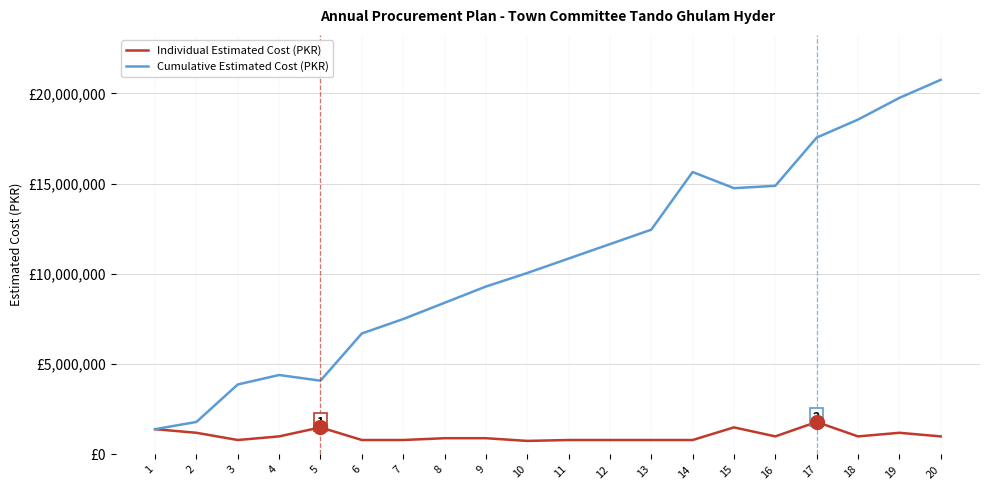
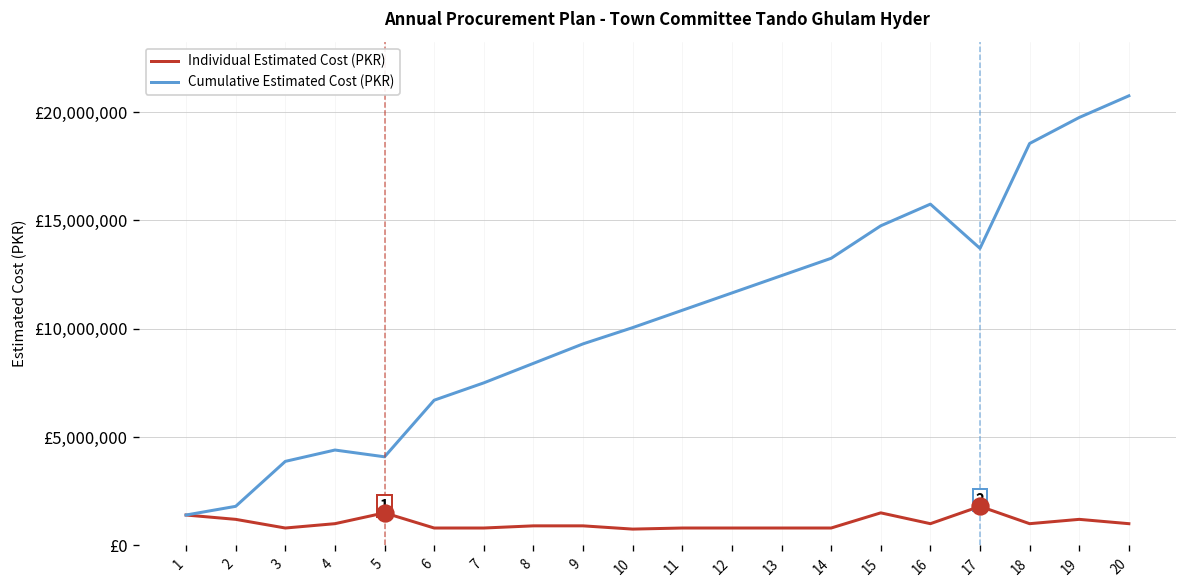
Cumulative Estimated Cost (PKR), 14: £15,600,000 -> £13,300,000
Cumulative Estimated Cost (PKR), 16: £14,900,000 -> £15,800,000
Cumulative Estimated Cost (PKR), 17: £17,600,000 -> £13,700,000
